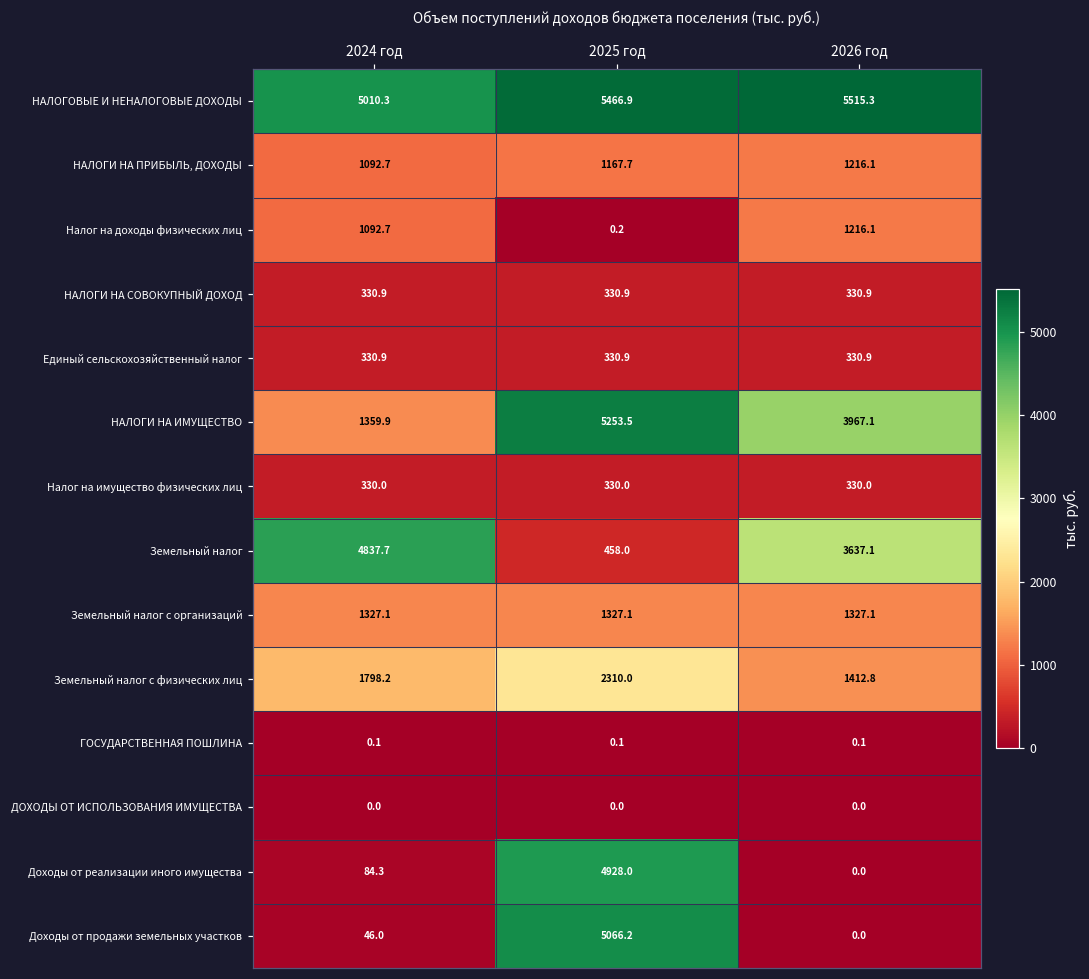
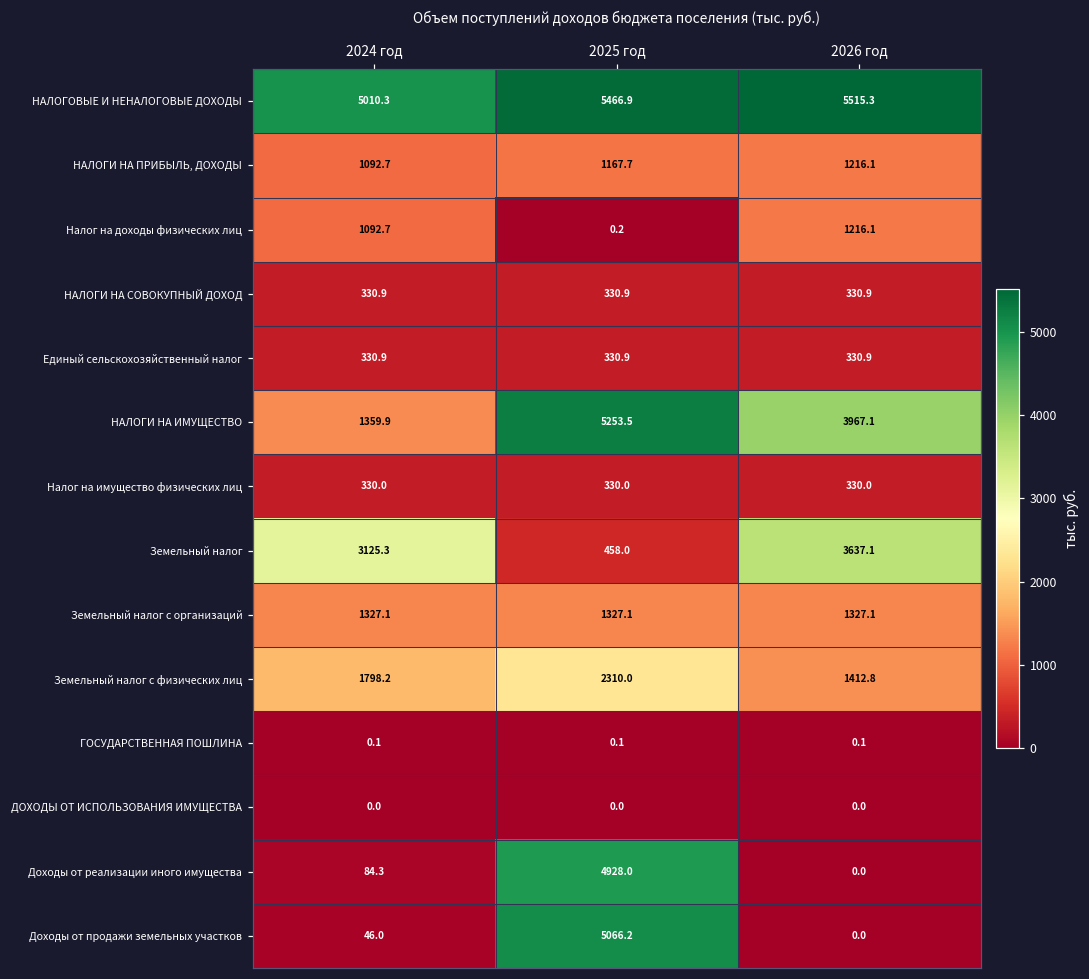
Земельный налог, 2024 год: 4837.7 -> 3125.3
